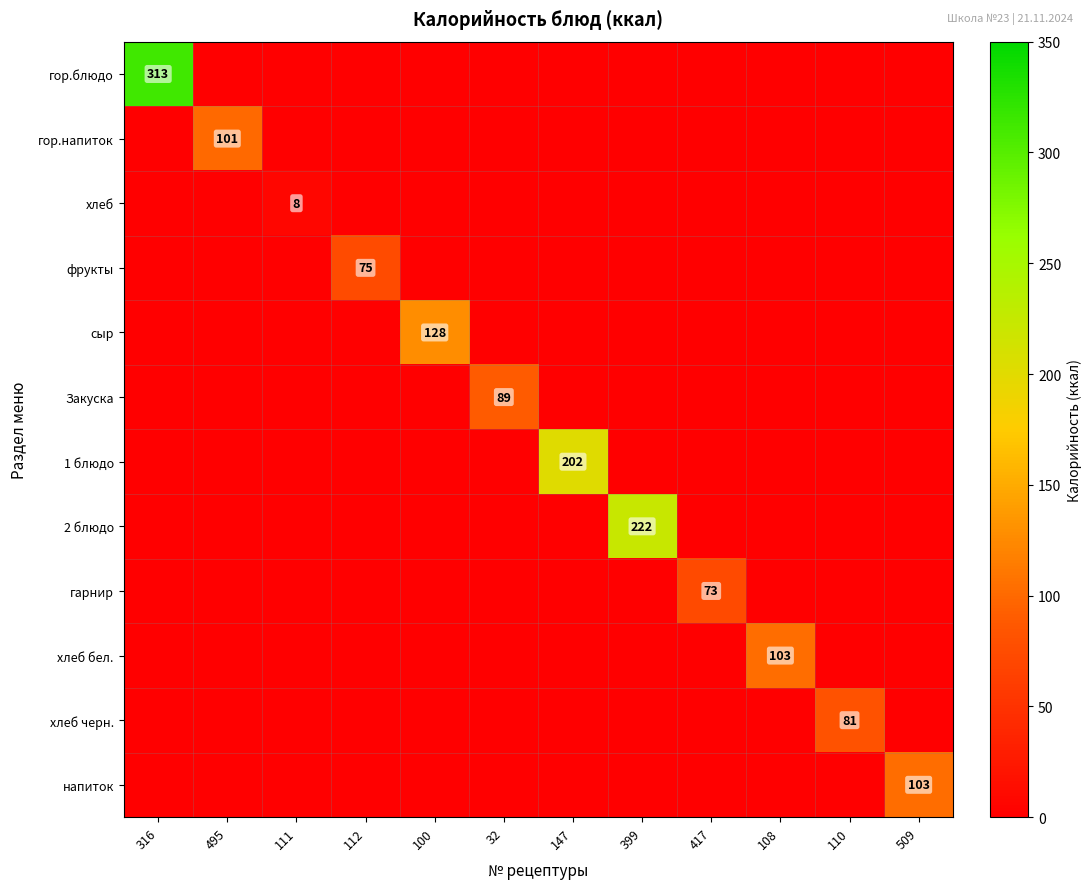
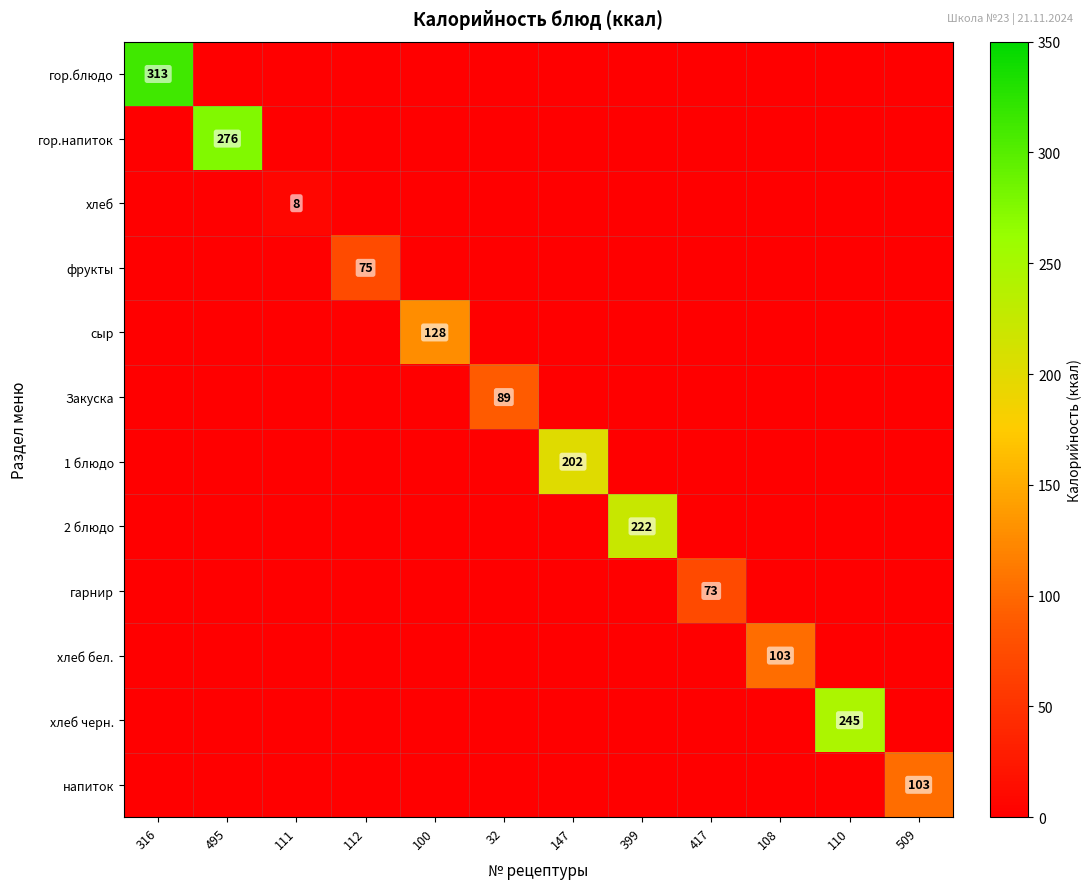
гор.напиток, 495: 101 -> 276
хлеб черн., 110: 81 -> 245
